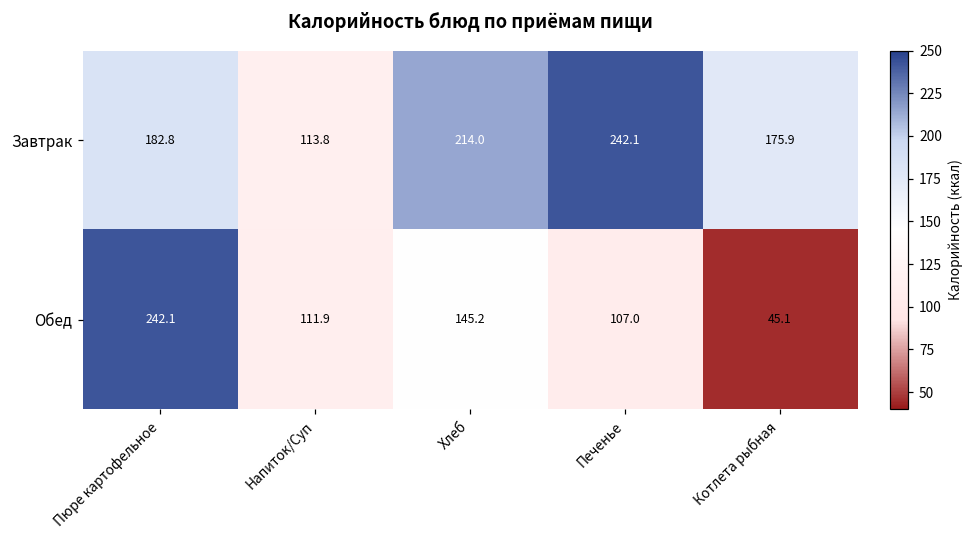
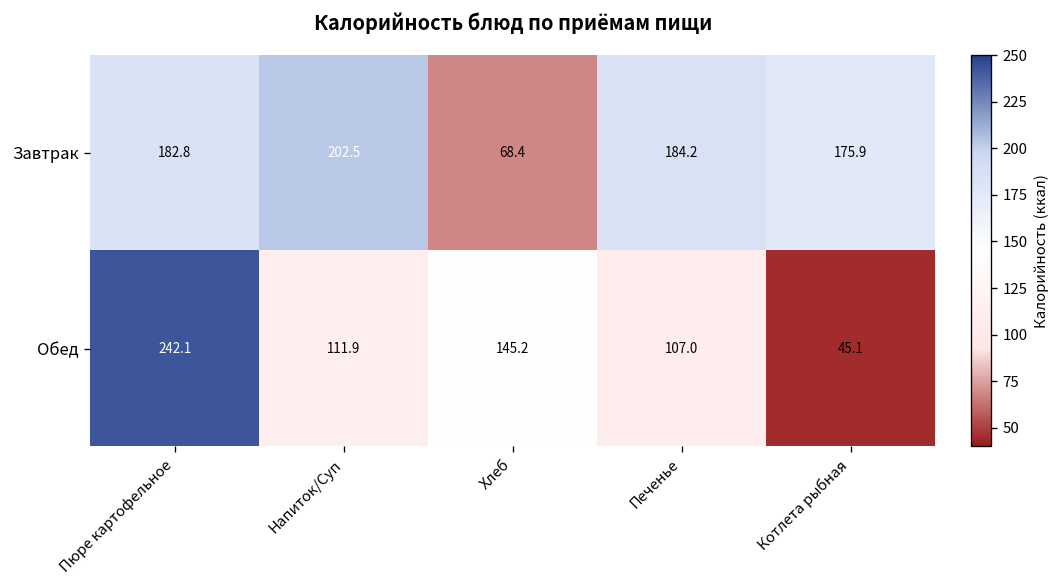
Завтрак, Напиток/Суп: 113.8 -> 202.5
Завтрак, Хлеб: 214.0 -> 68.4
Завтрак, Печенье: 242.1 -> 184.2
